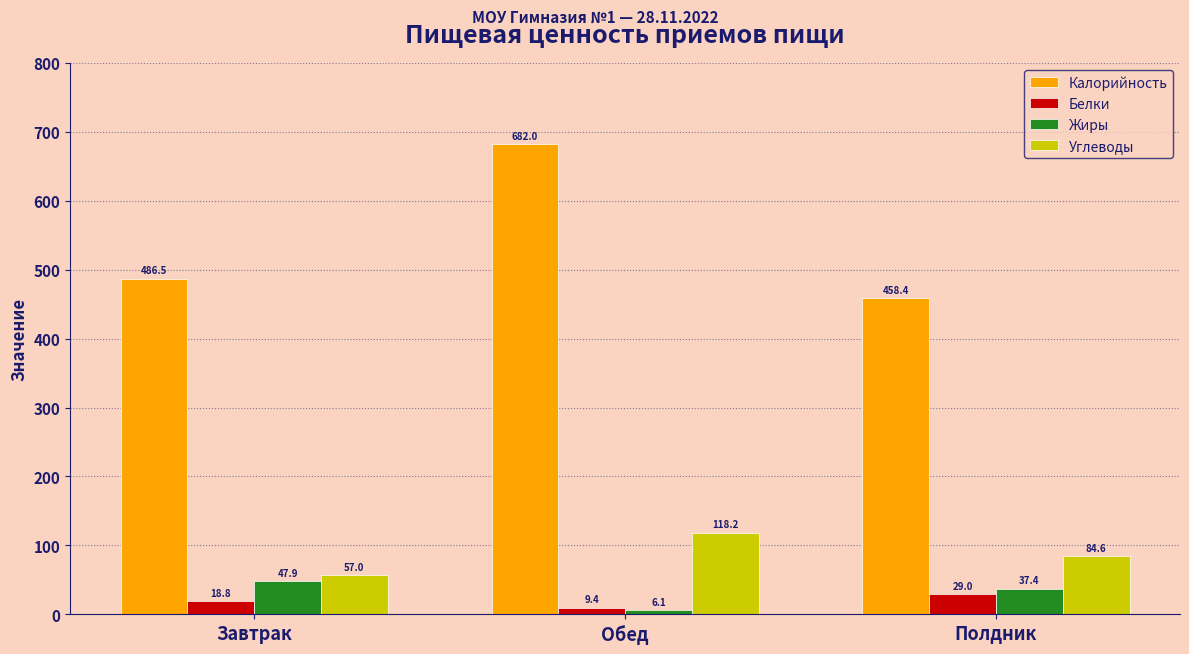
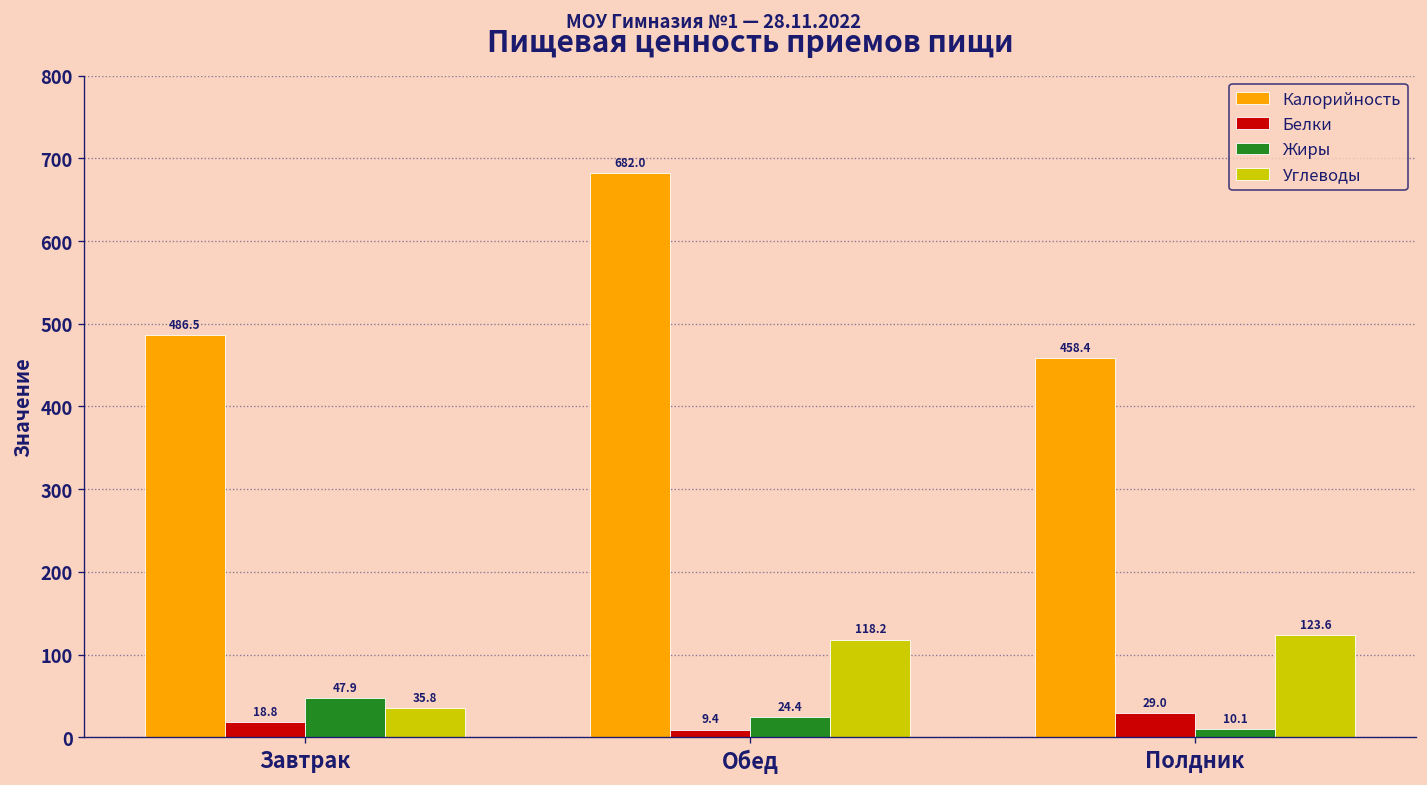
Углеводы, Завтрак: 57.0 -> 35.8
Жиры, Обед: 6.1 -> 24.4
Жиры, Полдник: 37.4 -> 10.1
Углеводы, Полдник: 84.6 -> 123.6
